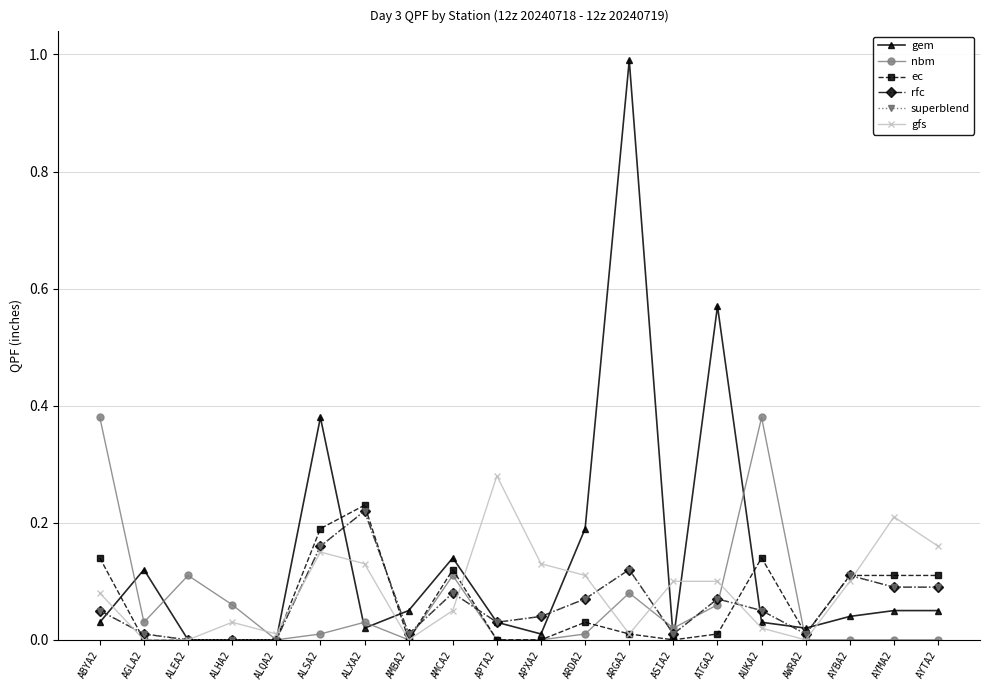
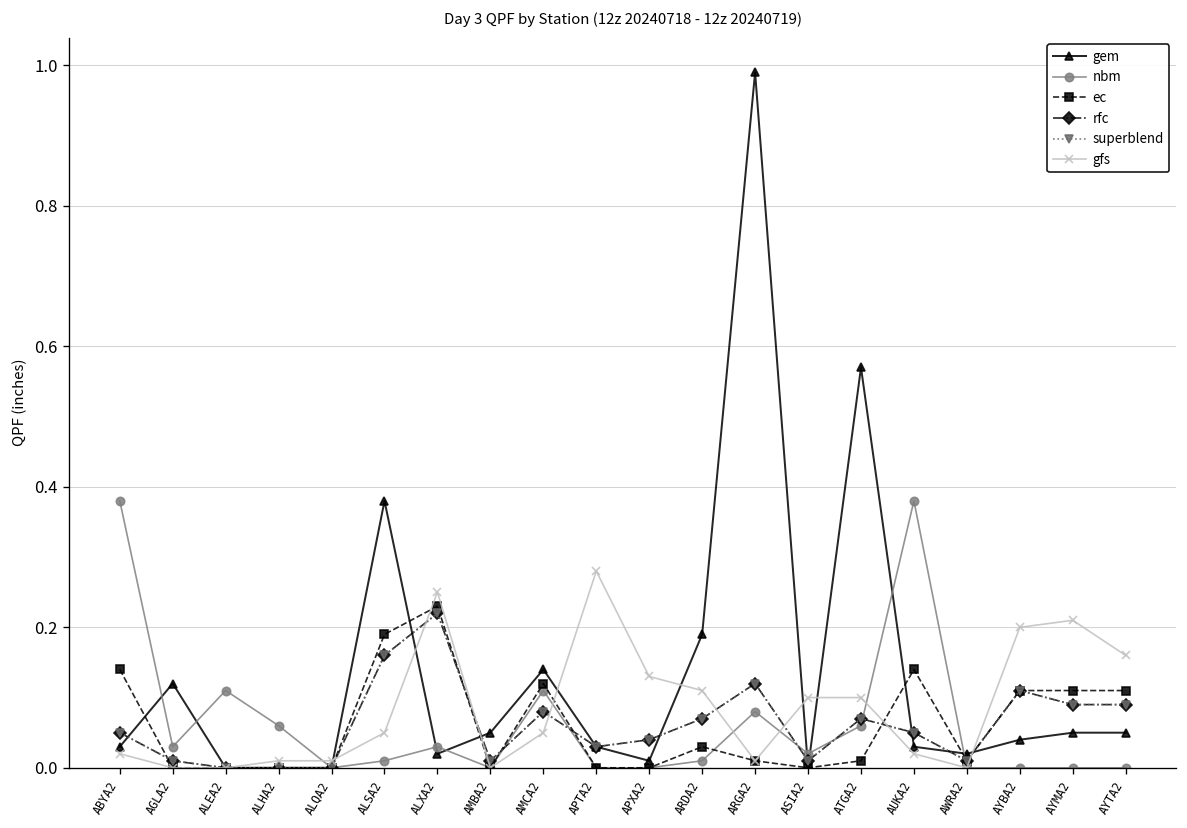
gfs, ABYA2: 0.08 -> 0.02
gfs, ALHA2: 0.03 -> 0.01
gfs, ALSA2: 0.15 -> 0.05
gfs, ALXA2: 0.13 -> 0.25
gfs, AYBA2: 0.1 -> 0.2
